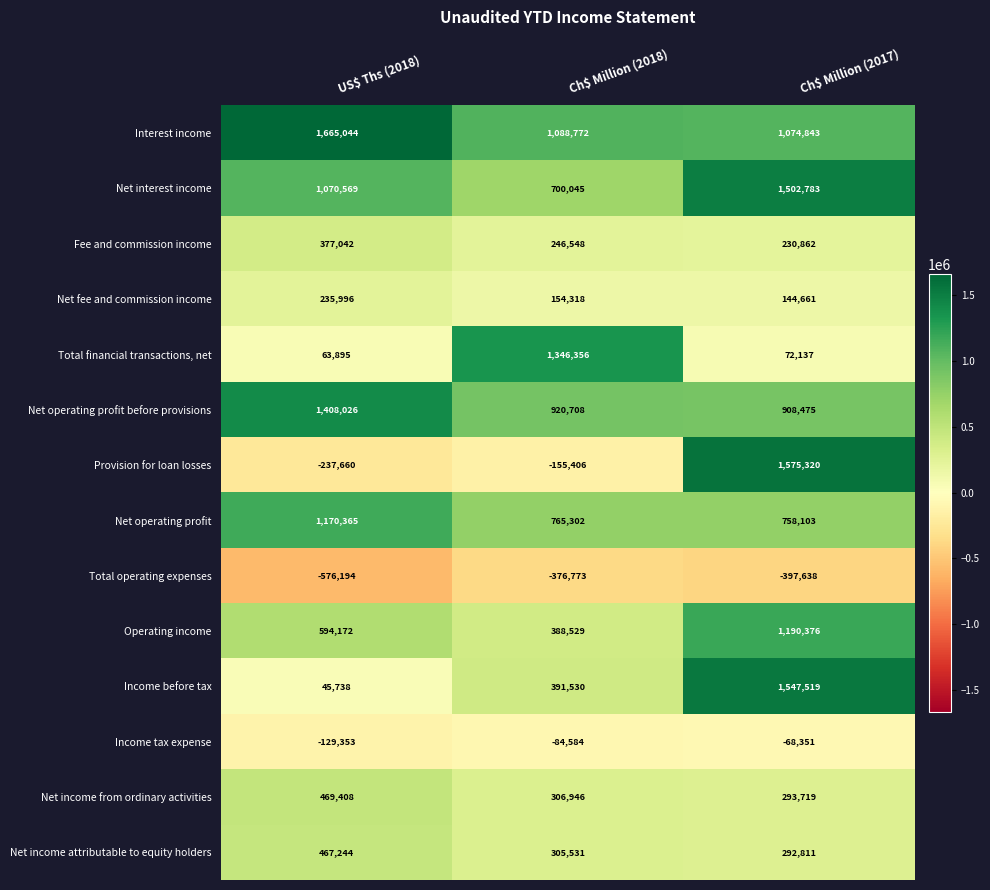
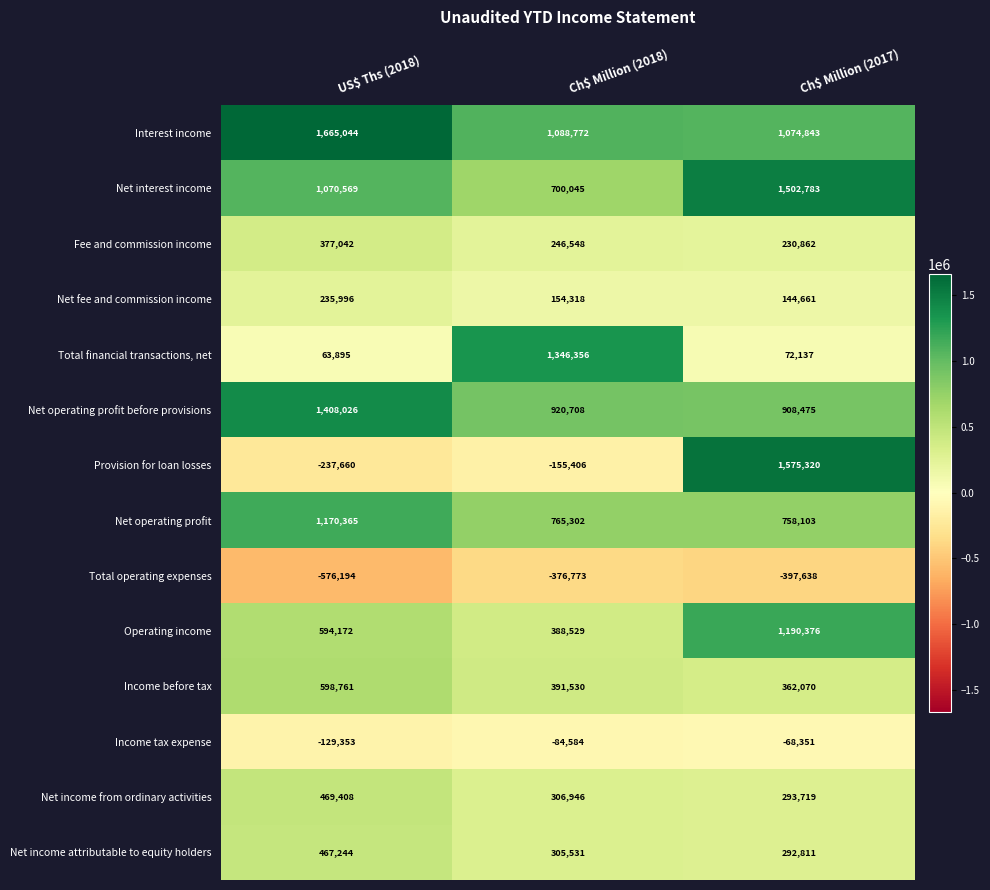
Income before tax, US$ Ths (2018): 45,738 -> 598,761
Income before tax, Ch$ Million (2017): 1,547,519 -> 362,070
